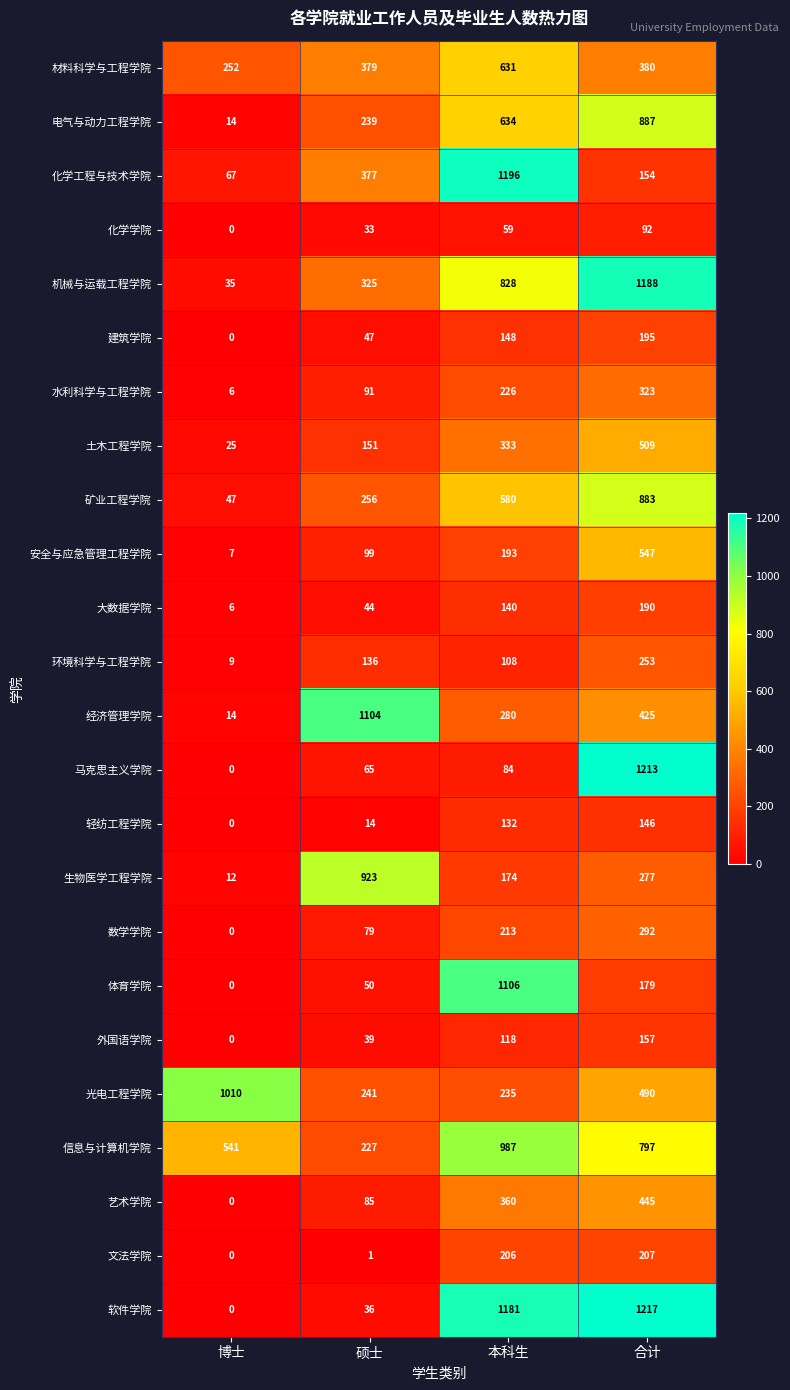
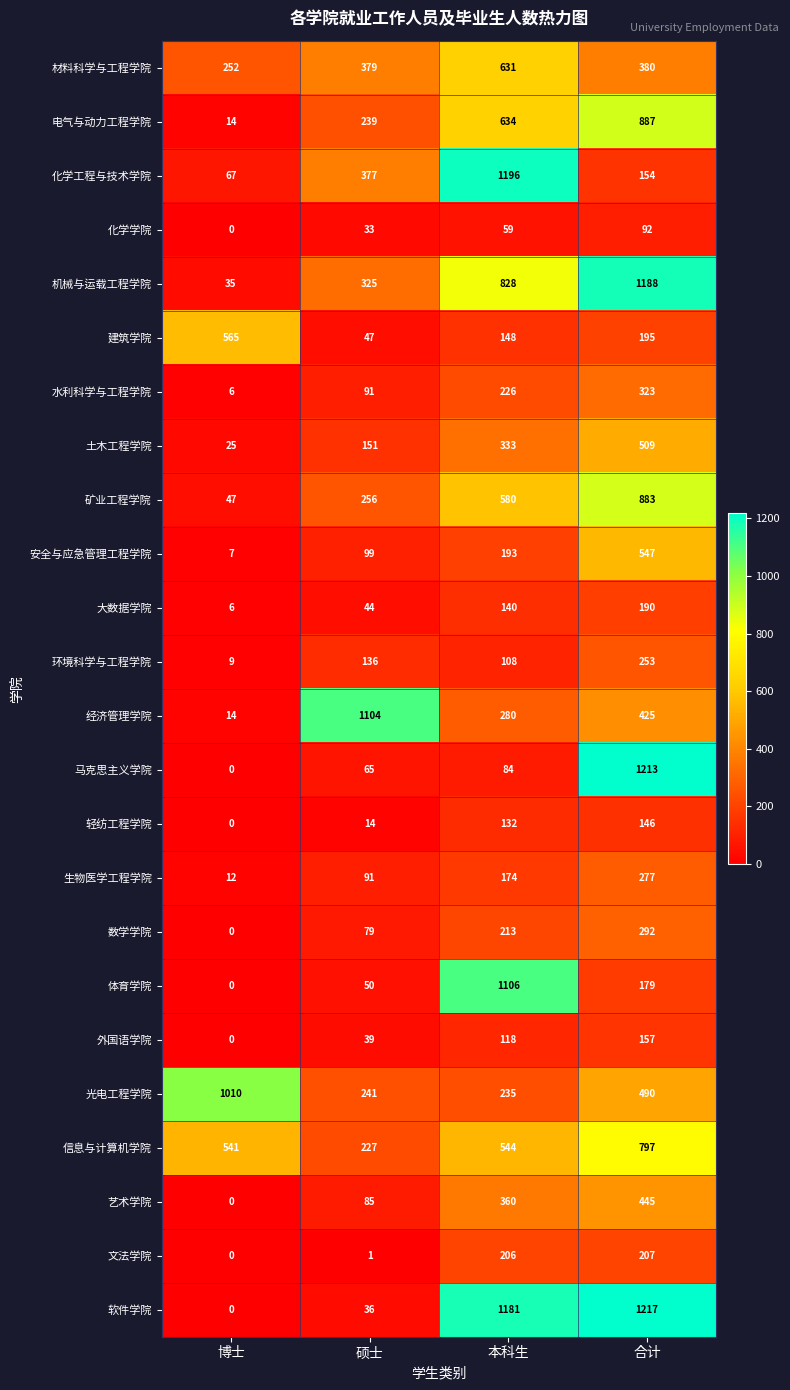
建筑学院, 博士: 0 -> 565
生物医学工程学院, 硕士: 923 -> 91
信息与计算机学院, 本科生: 987 -> 544
